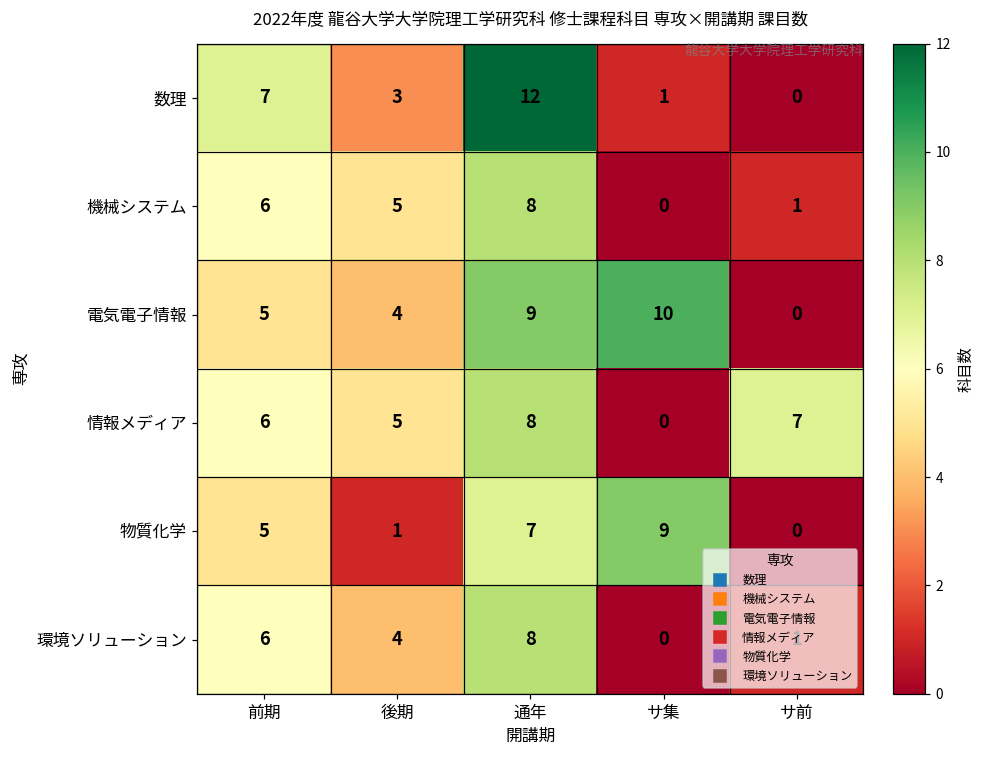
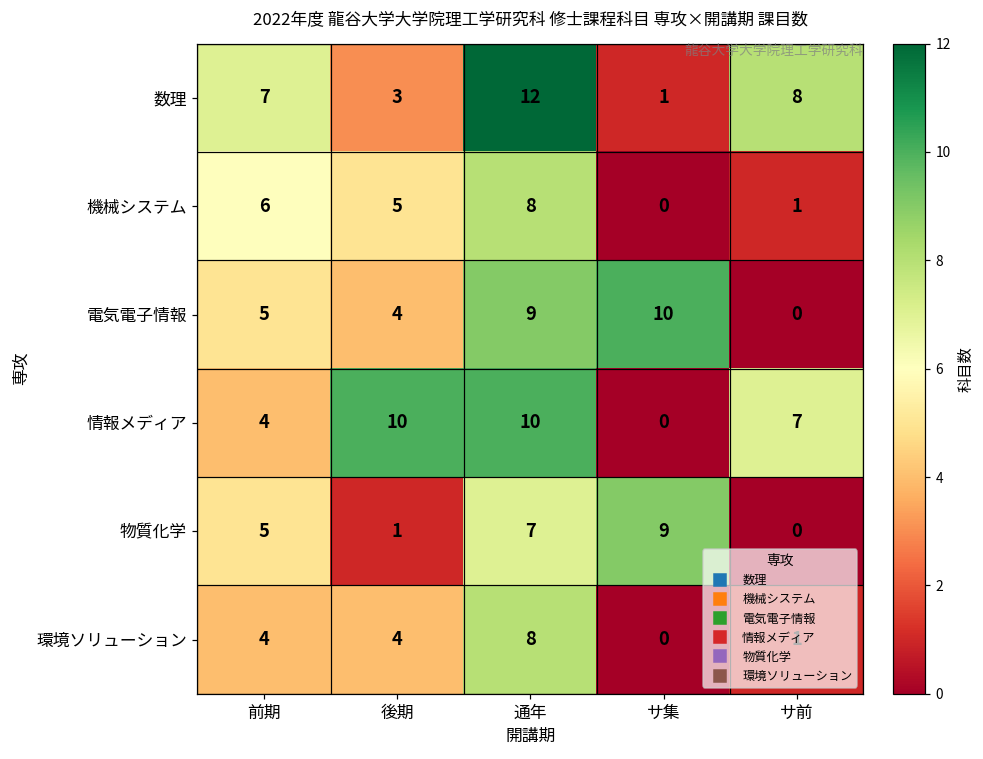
数理, サ前: 0 -> 8
情報メディア, 前期: 6 -> 4
情報メディア, 後期: 5 -> 10
情報メディア, 通年: 8 -> 10
環境ソリューション, 前期: 6 -> 4
